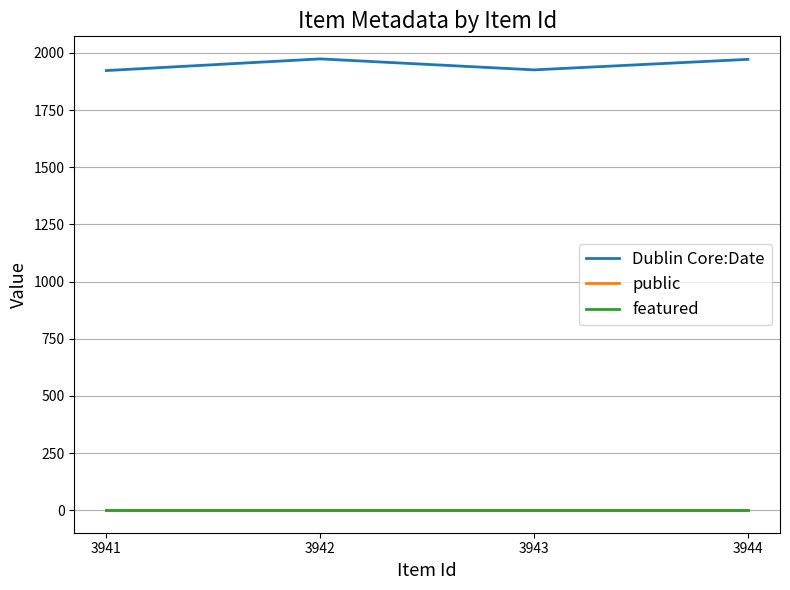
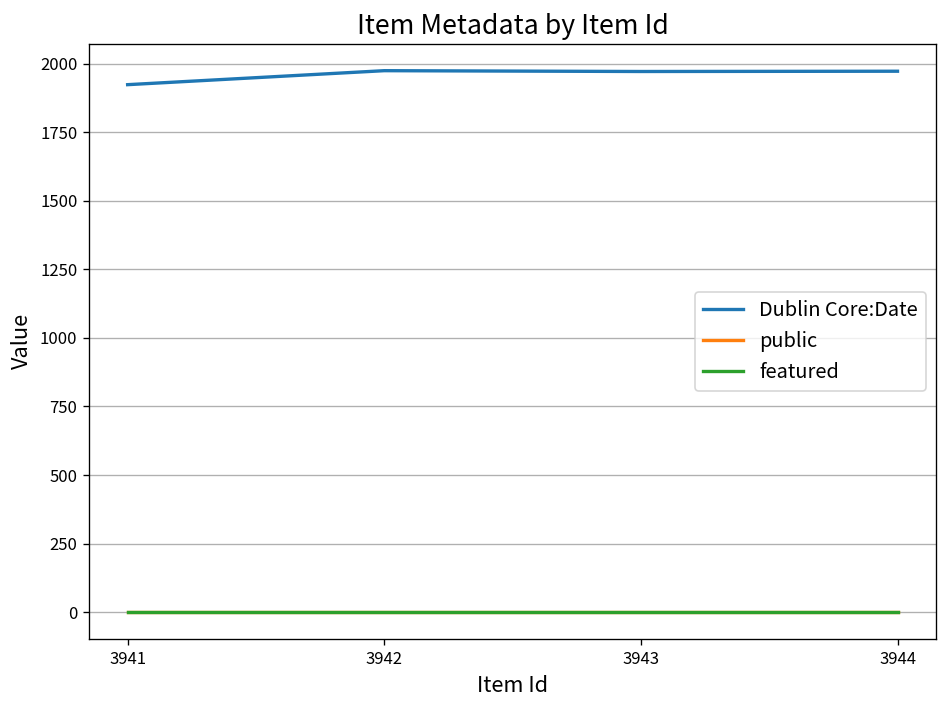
Dublin Core:Date, 3943: 1930 -> 1970
